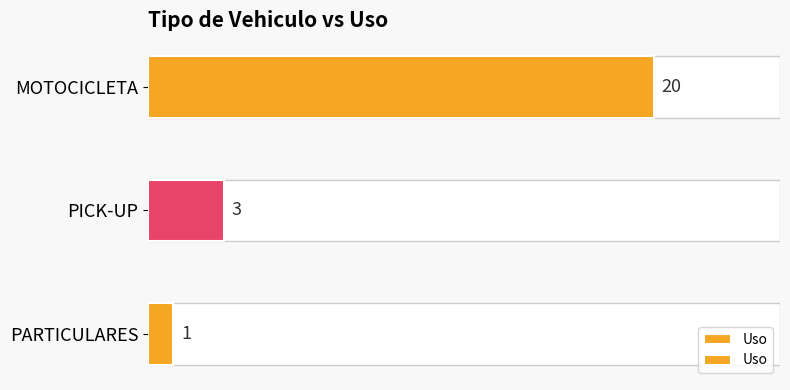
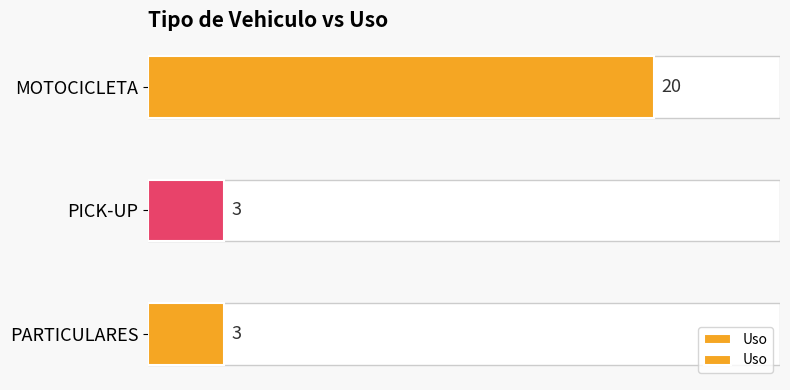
Uso, PARTICULARES: 1 -> 3
